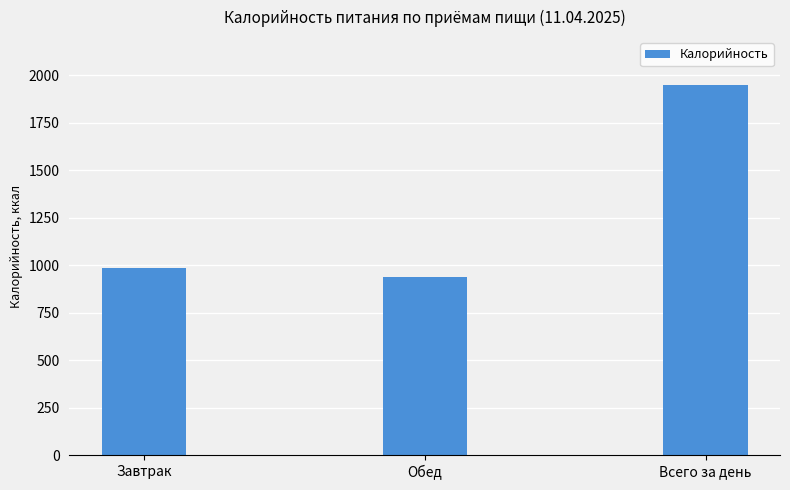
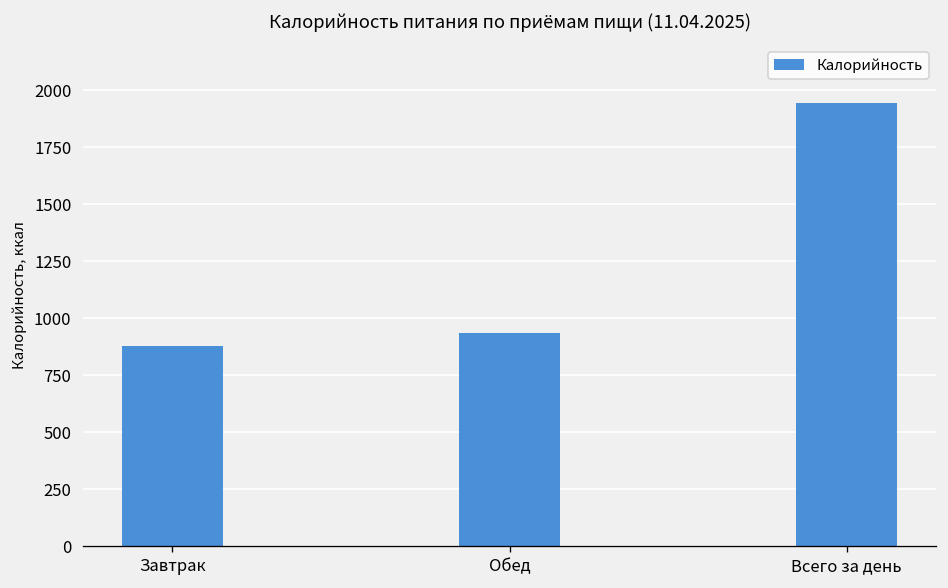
Завтрак: 990 -> 880
